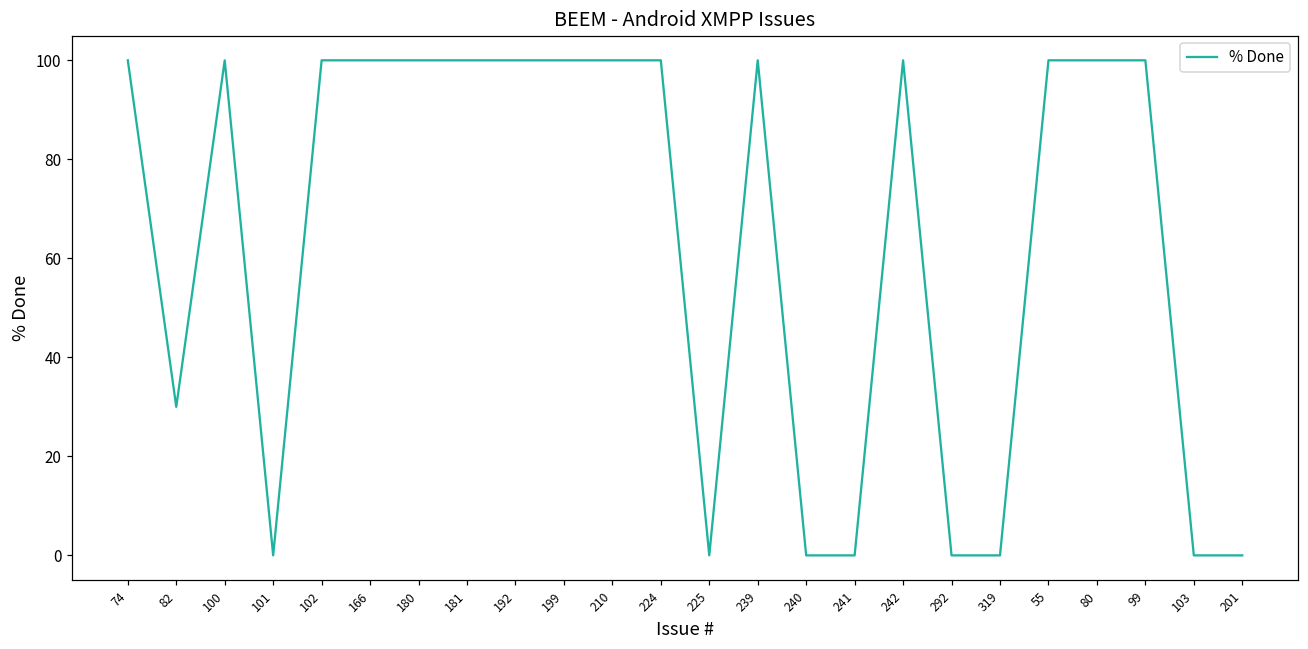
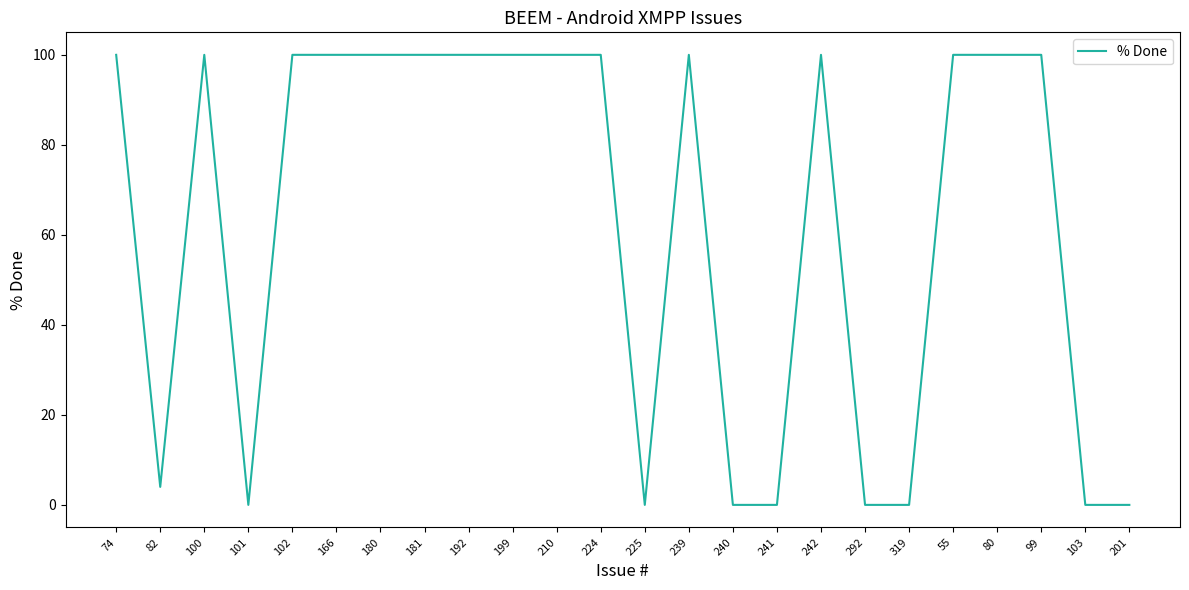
82: 30 -> 4
